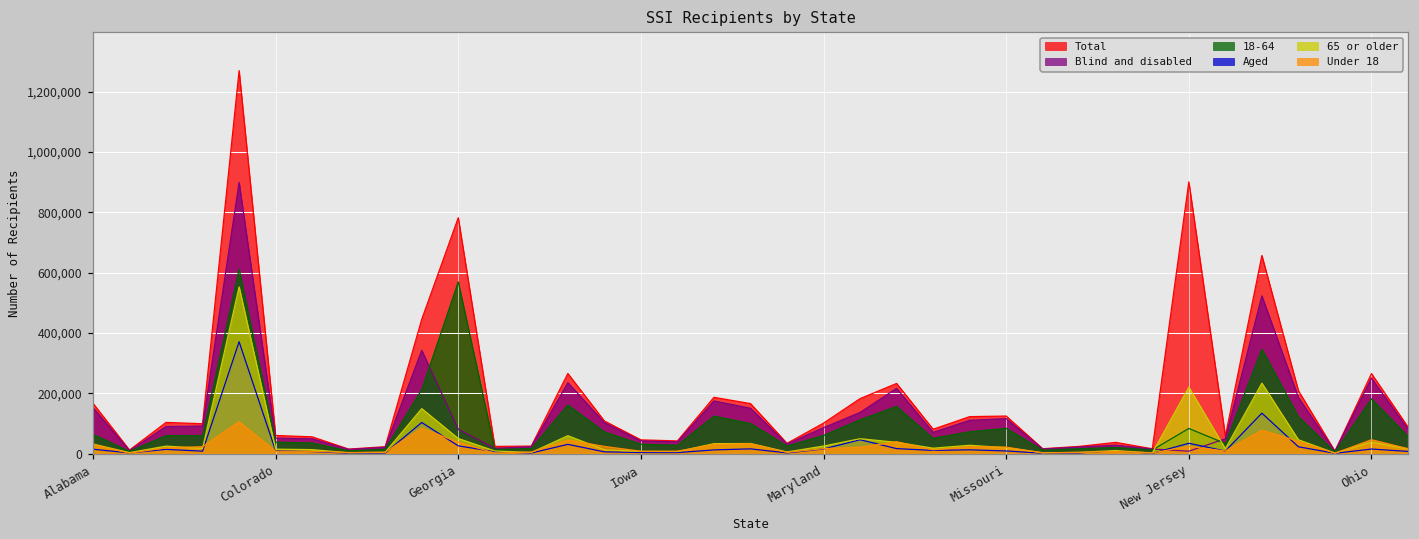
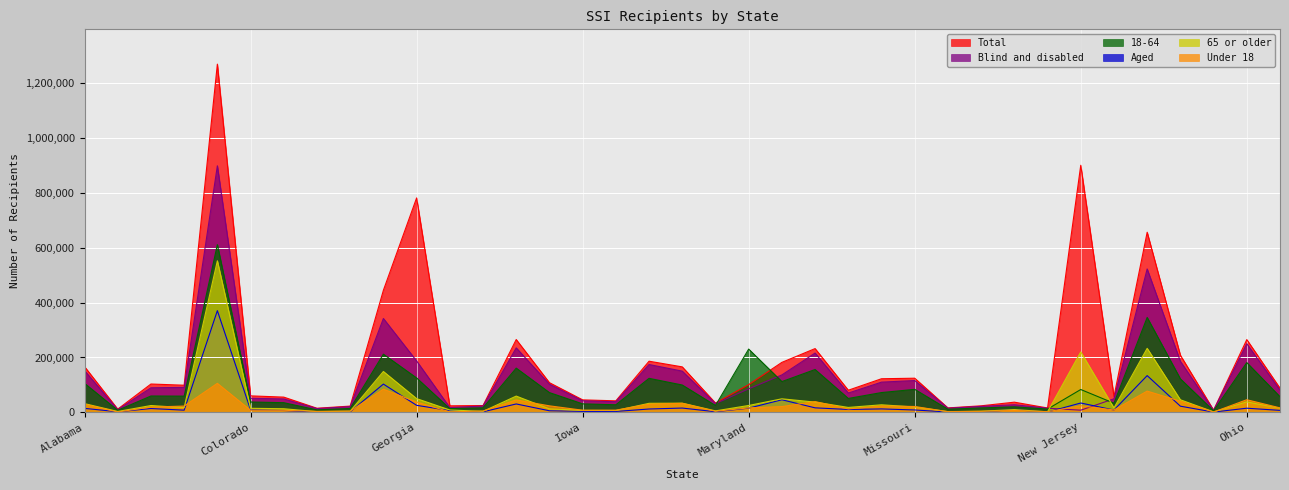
18-64, Alabama: 60,000 -> 110,000
Blind and disabled, Georgia: 80,000 -> 190,000
18-64, Georgia: 570,000 -> 130,000
18-64, Maryland: 60,000 -> 230,000
